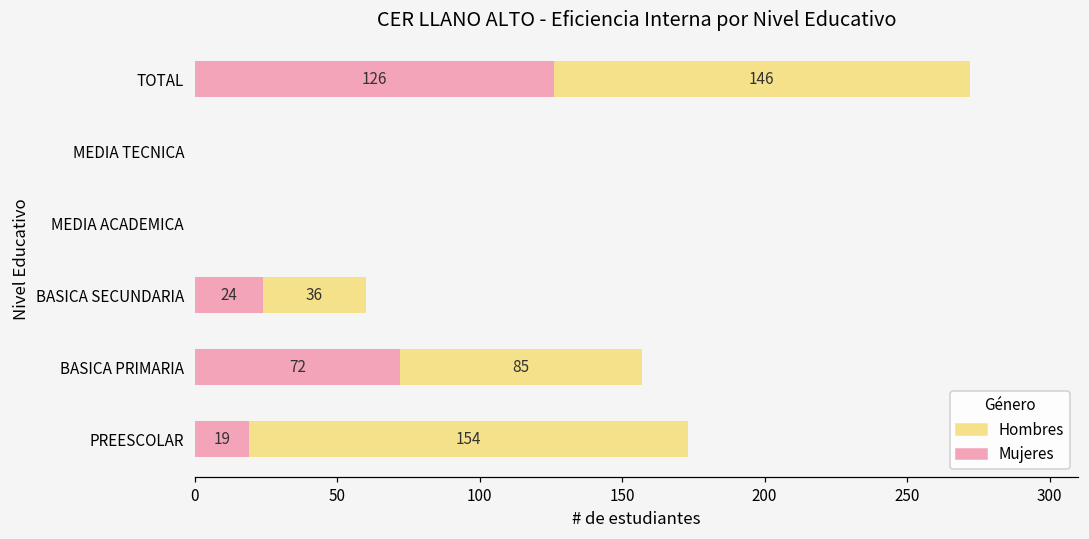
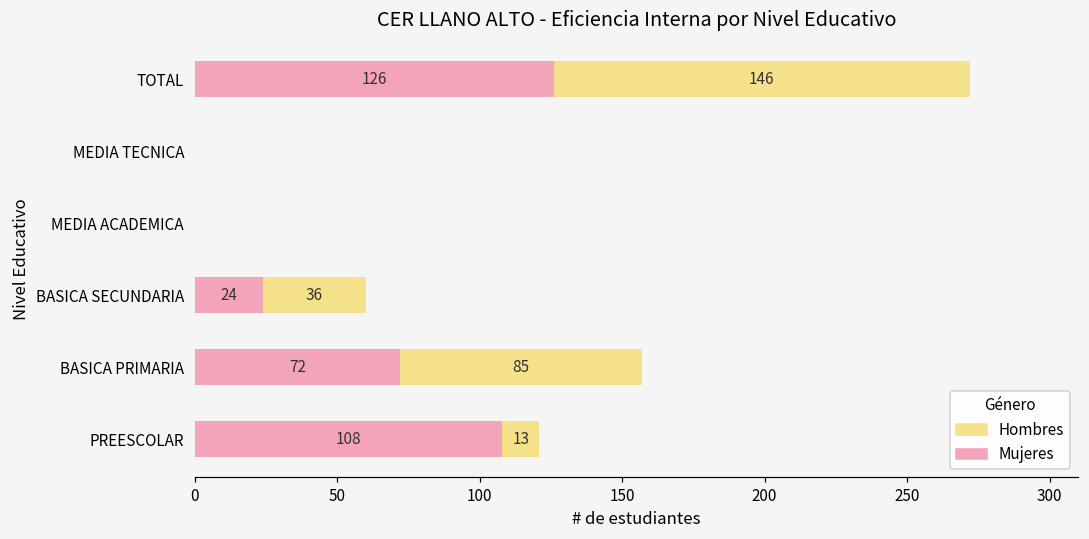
Mujeres, PREESCOLAR: 19 -> 108
Hombres, PREESCOLAR: 154 -> 13
